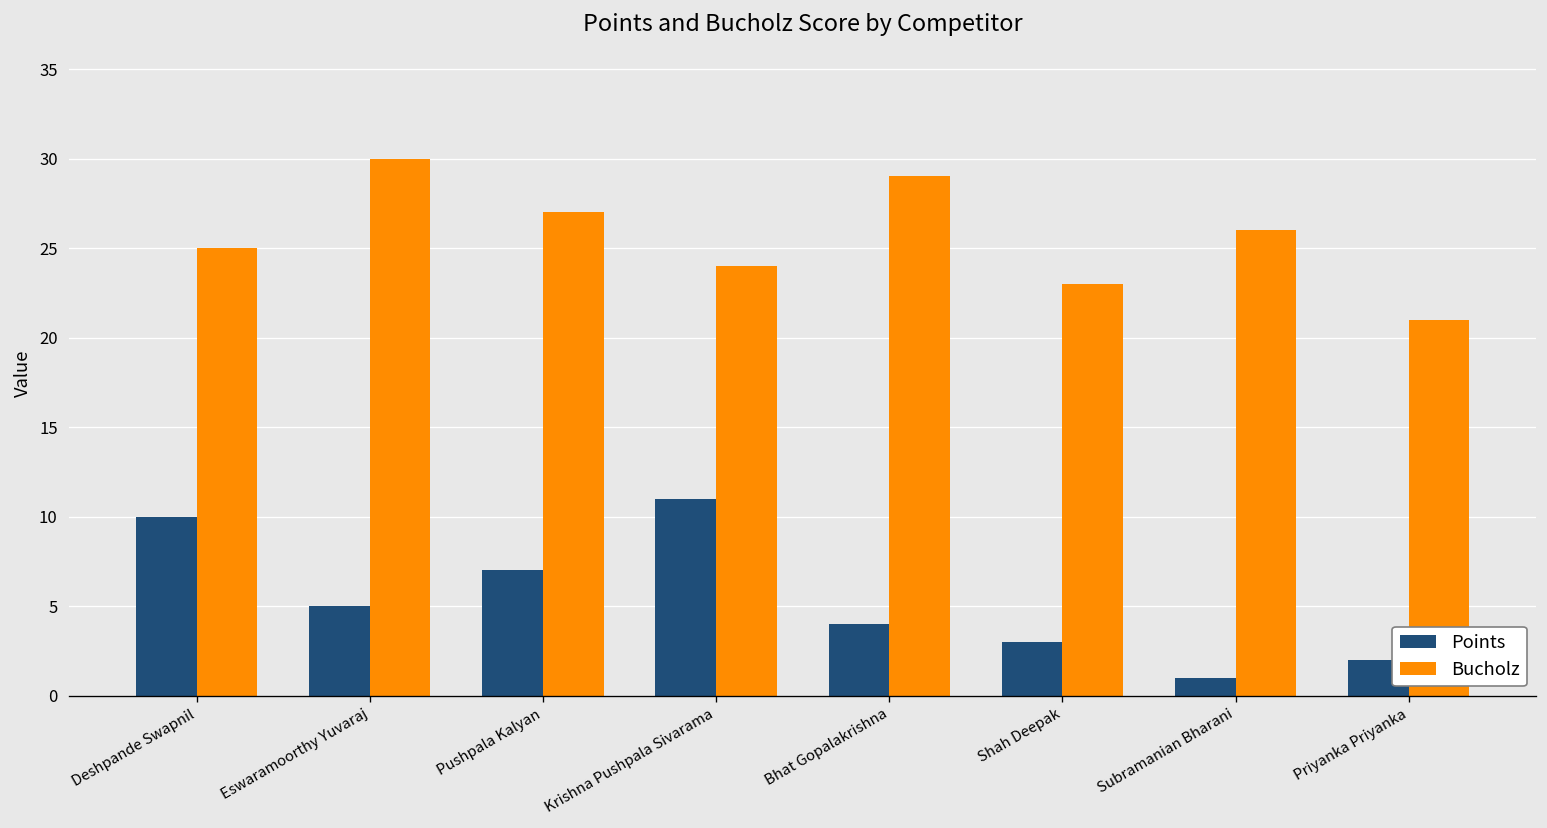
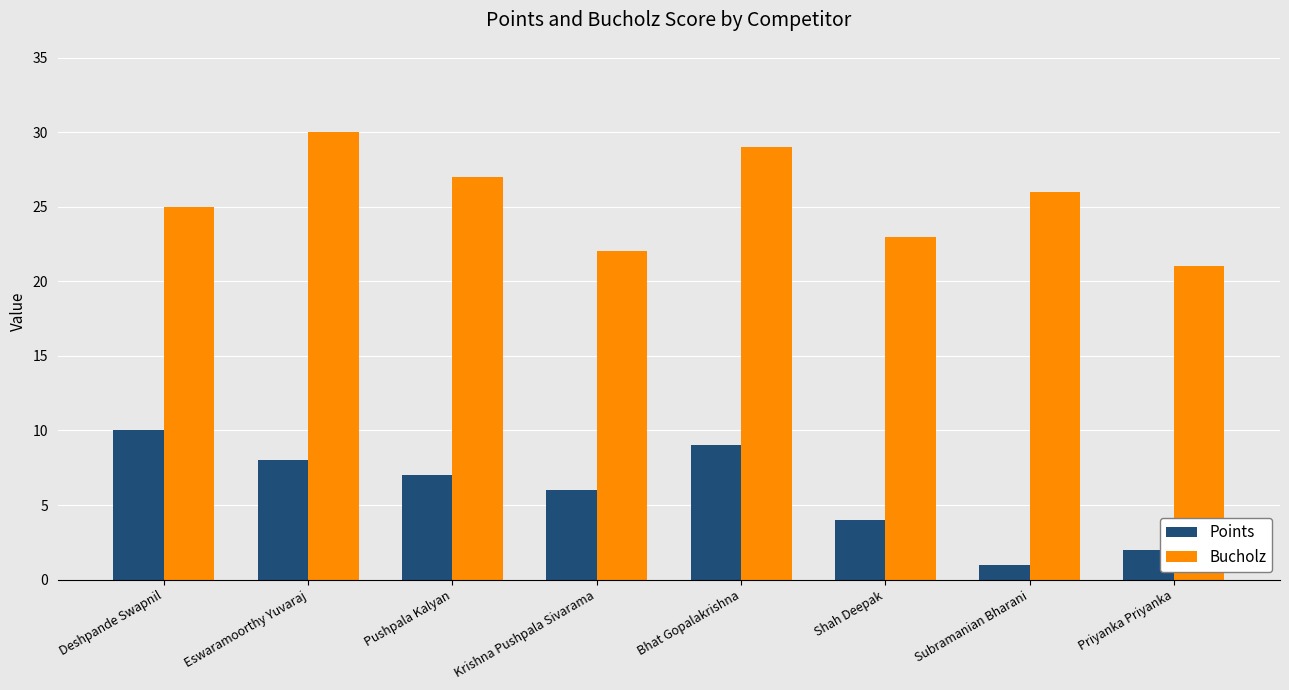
Points, Eswaramoorthy Yuvaraj: 5 -> 8
Points, Krishna Pushpala Sivarama: 11 -> 6
Bucholz, Krishna Pushpala Sivarama: 24 -> 22
Points, Bhat Gopalakrishna: 4 -> 9
Points, Shah Deepak: 3 -> 4
